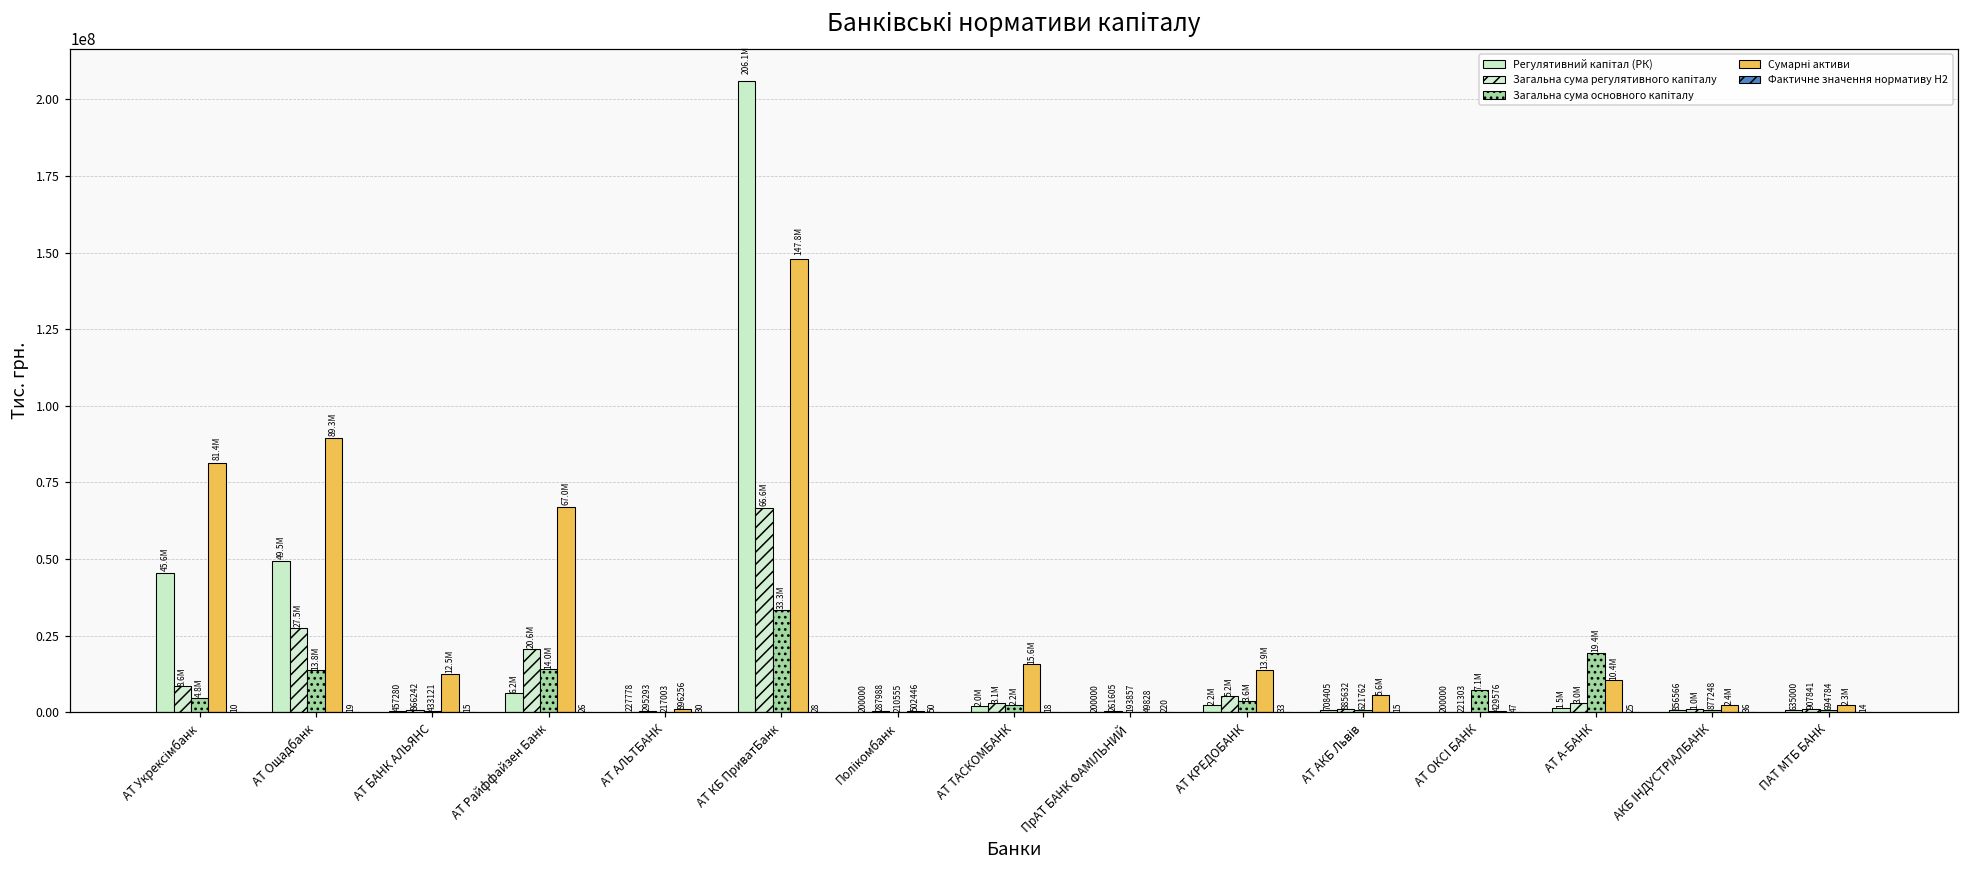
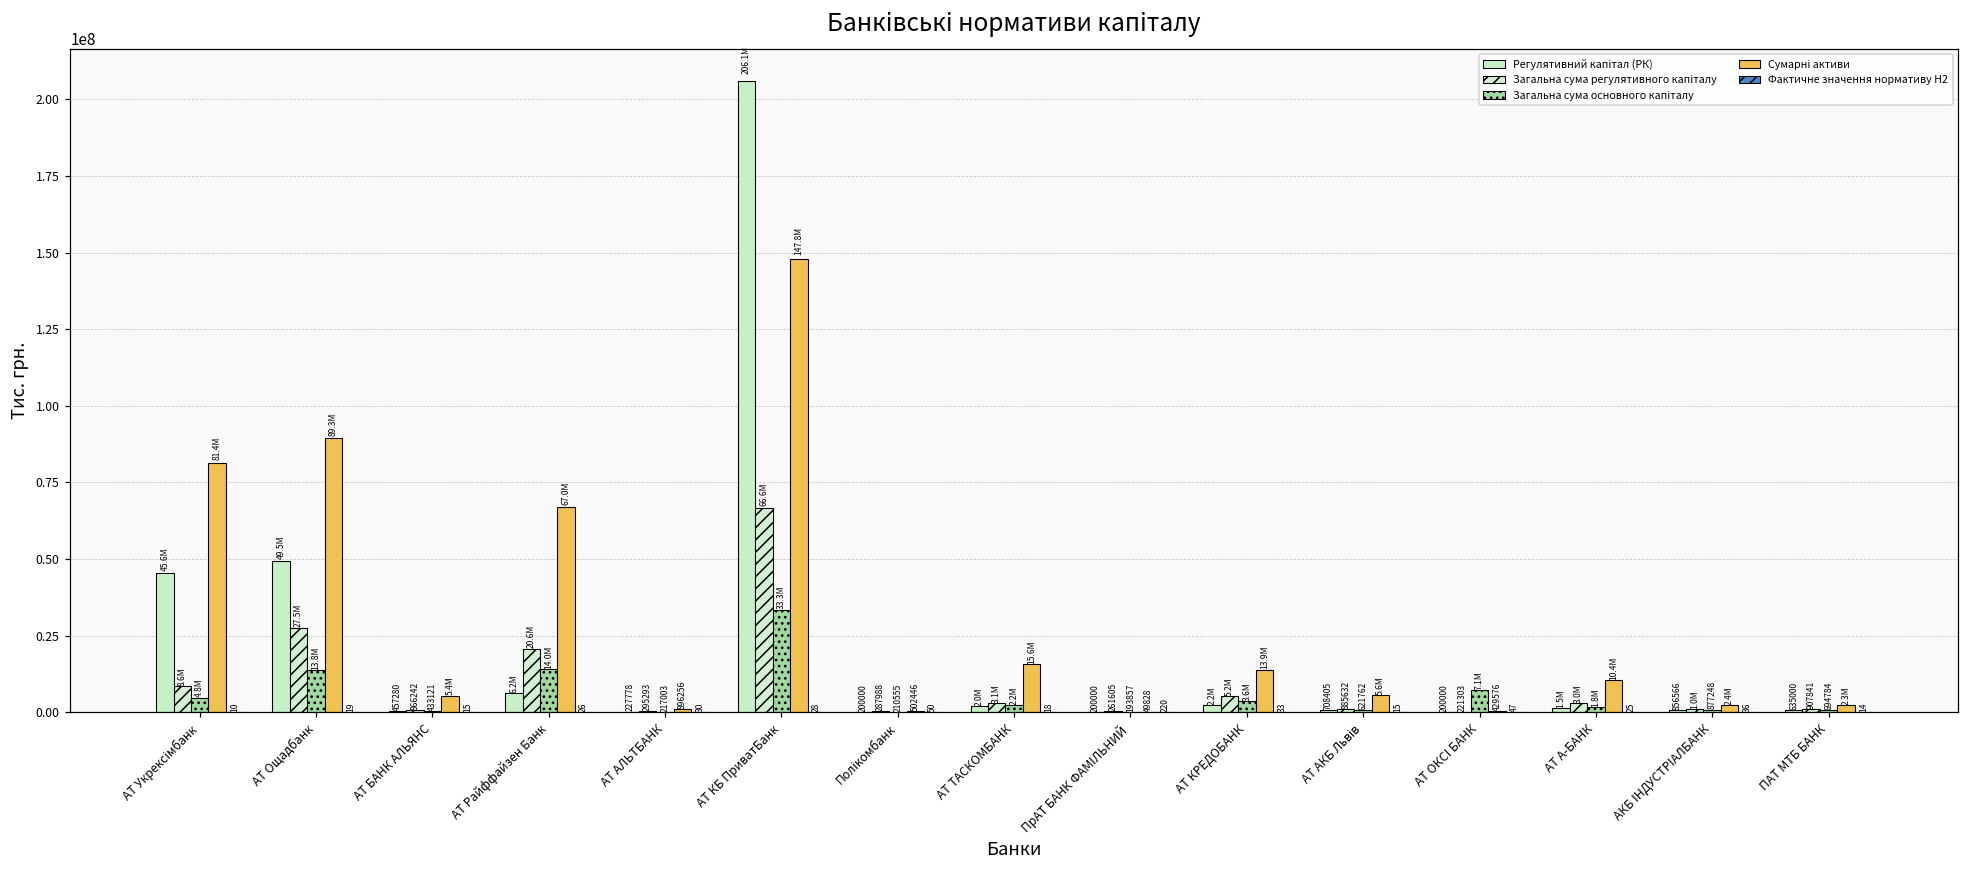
Сумарні активи, АТ БАНК АЛЬЯНС: 12.5M -> 5.4M
Загальна сума основного капіталу, АТ А-БАНК: 19.4M -> 1.8M
